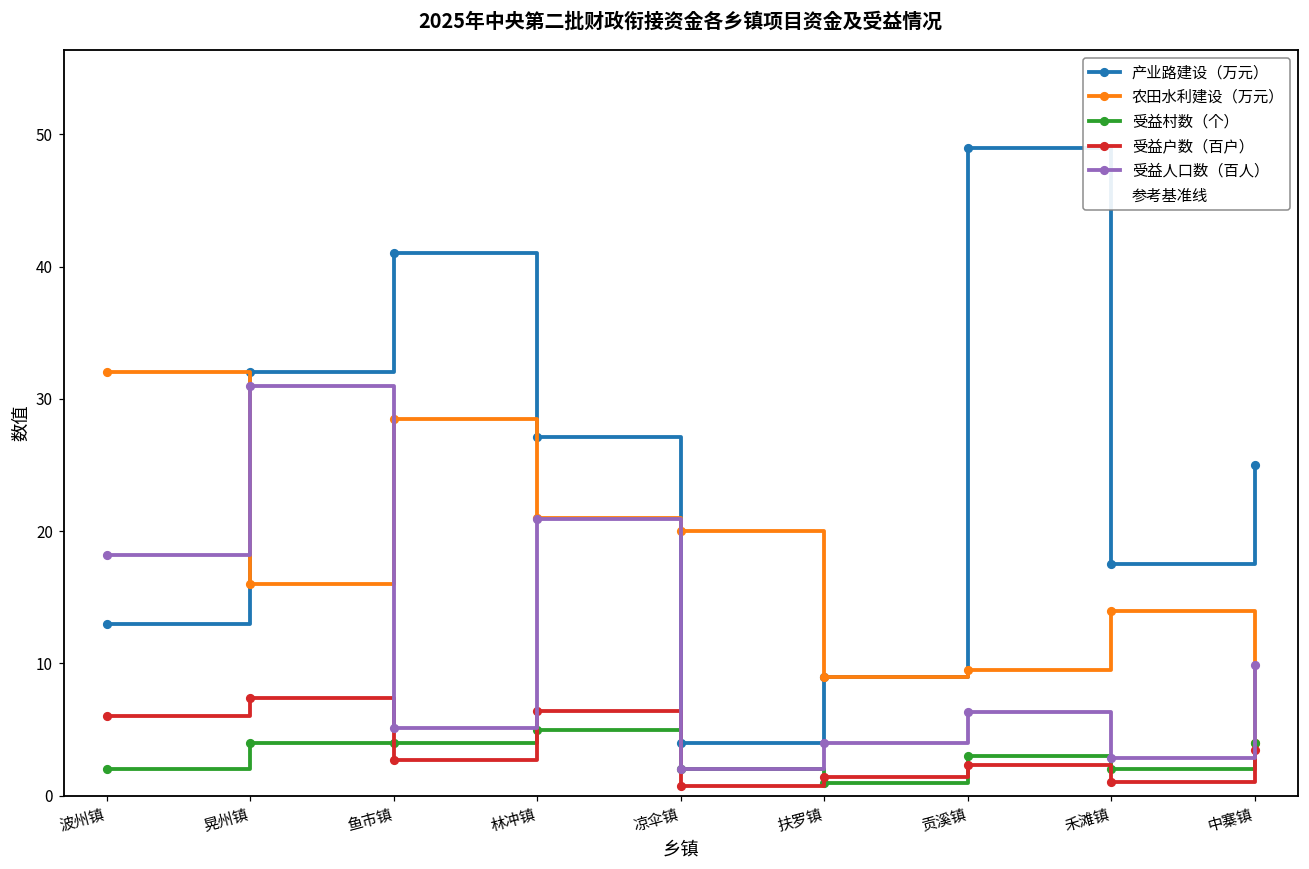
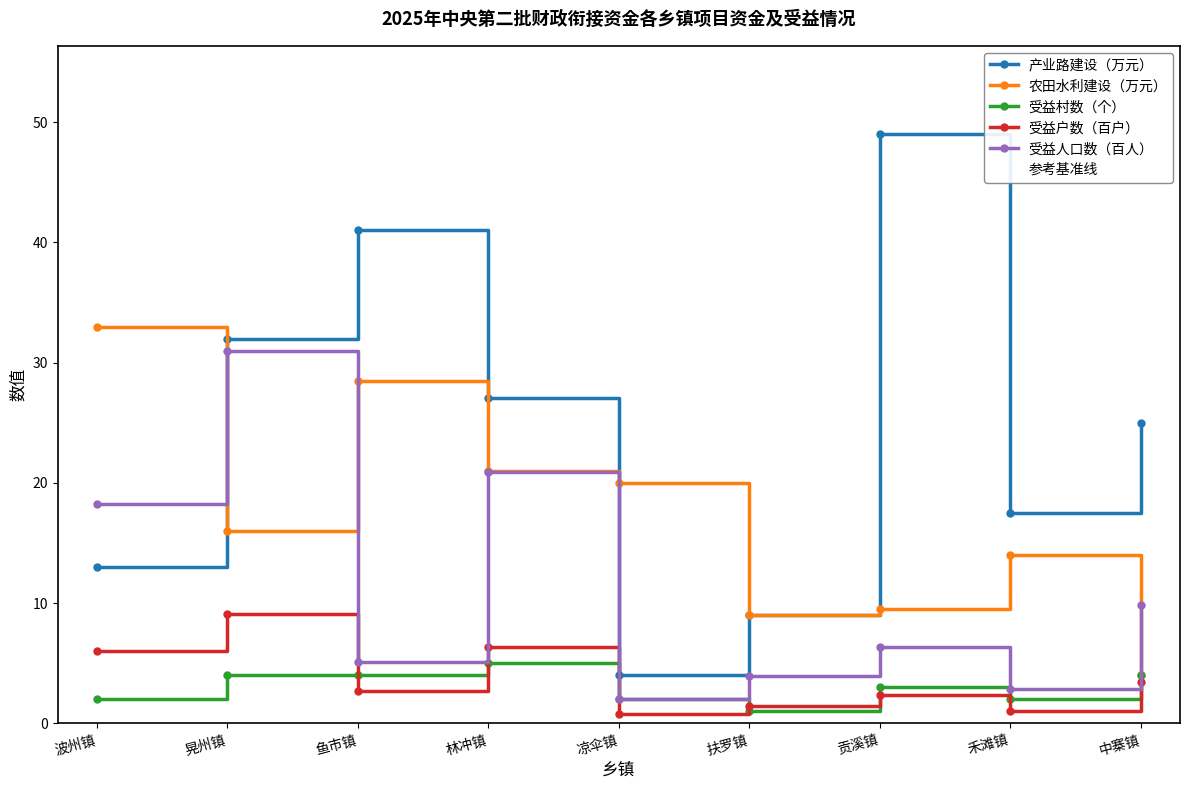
农田水利建设（万元）, 波州镇: 32 -> 33
受益户数（百户）, 晃州镇: 7.4 -> 9.1
